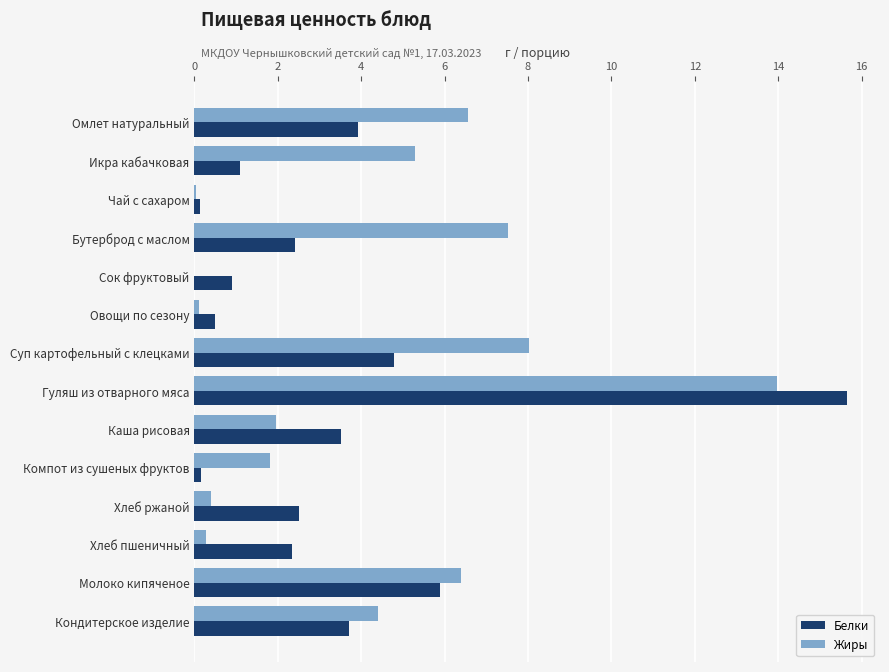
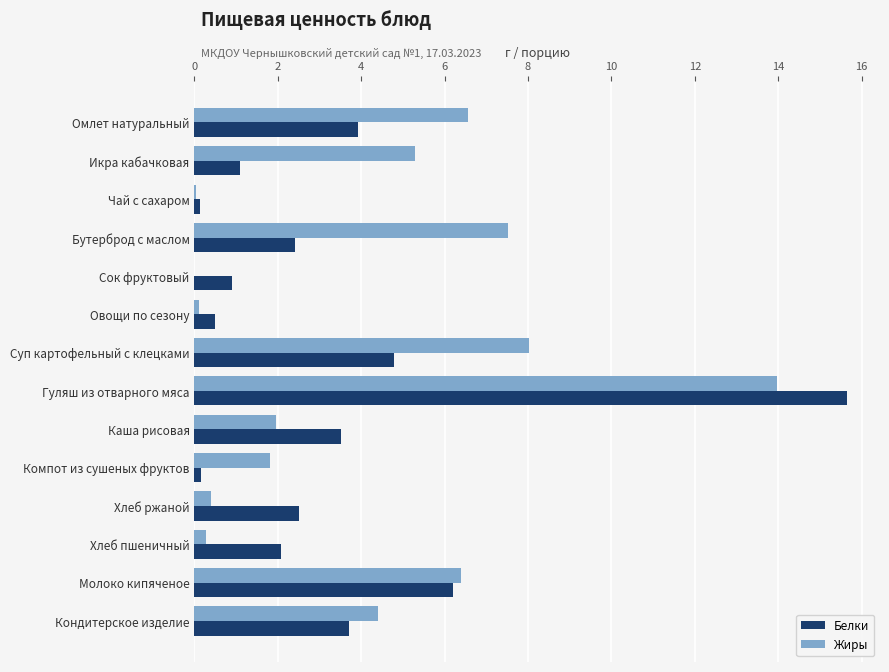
Белки, Хлеб пшеничный: 2.3 -> 2.1
Белки, Молоко кипяченое: 5.9 -> 6.2
